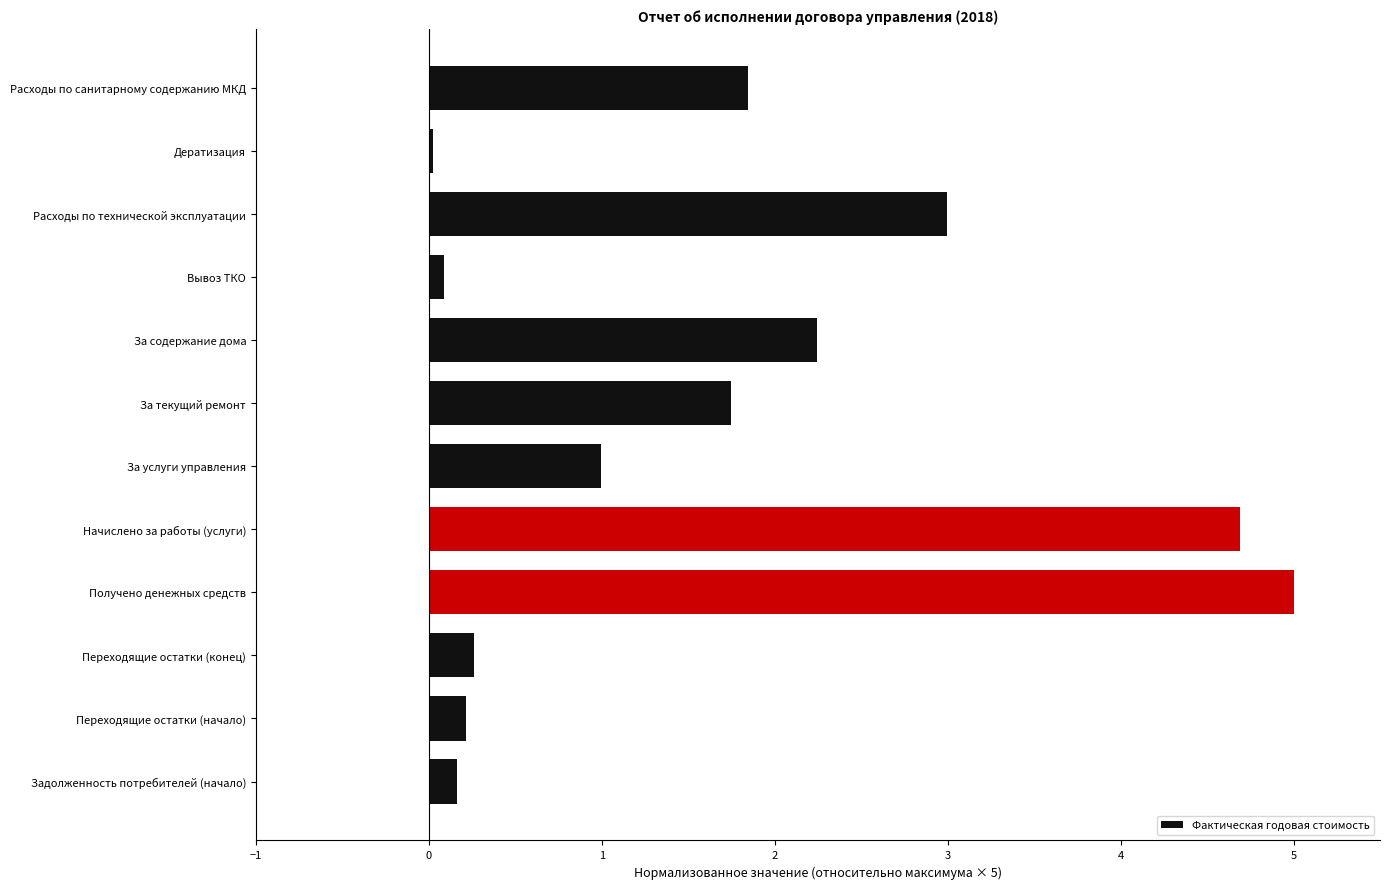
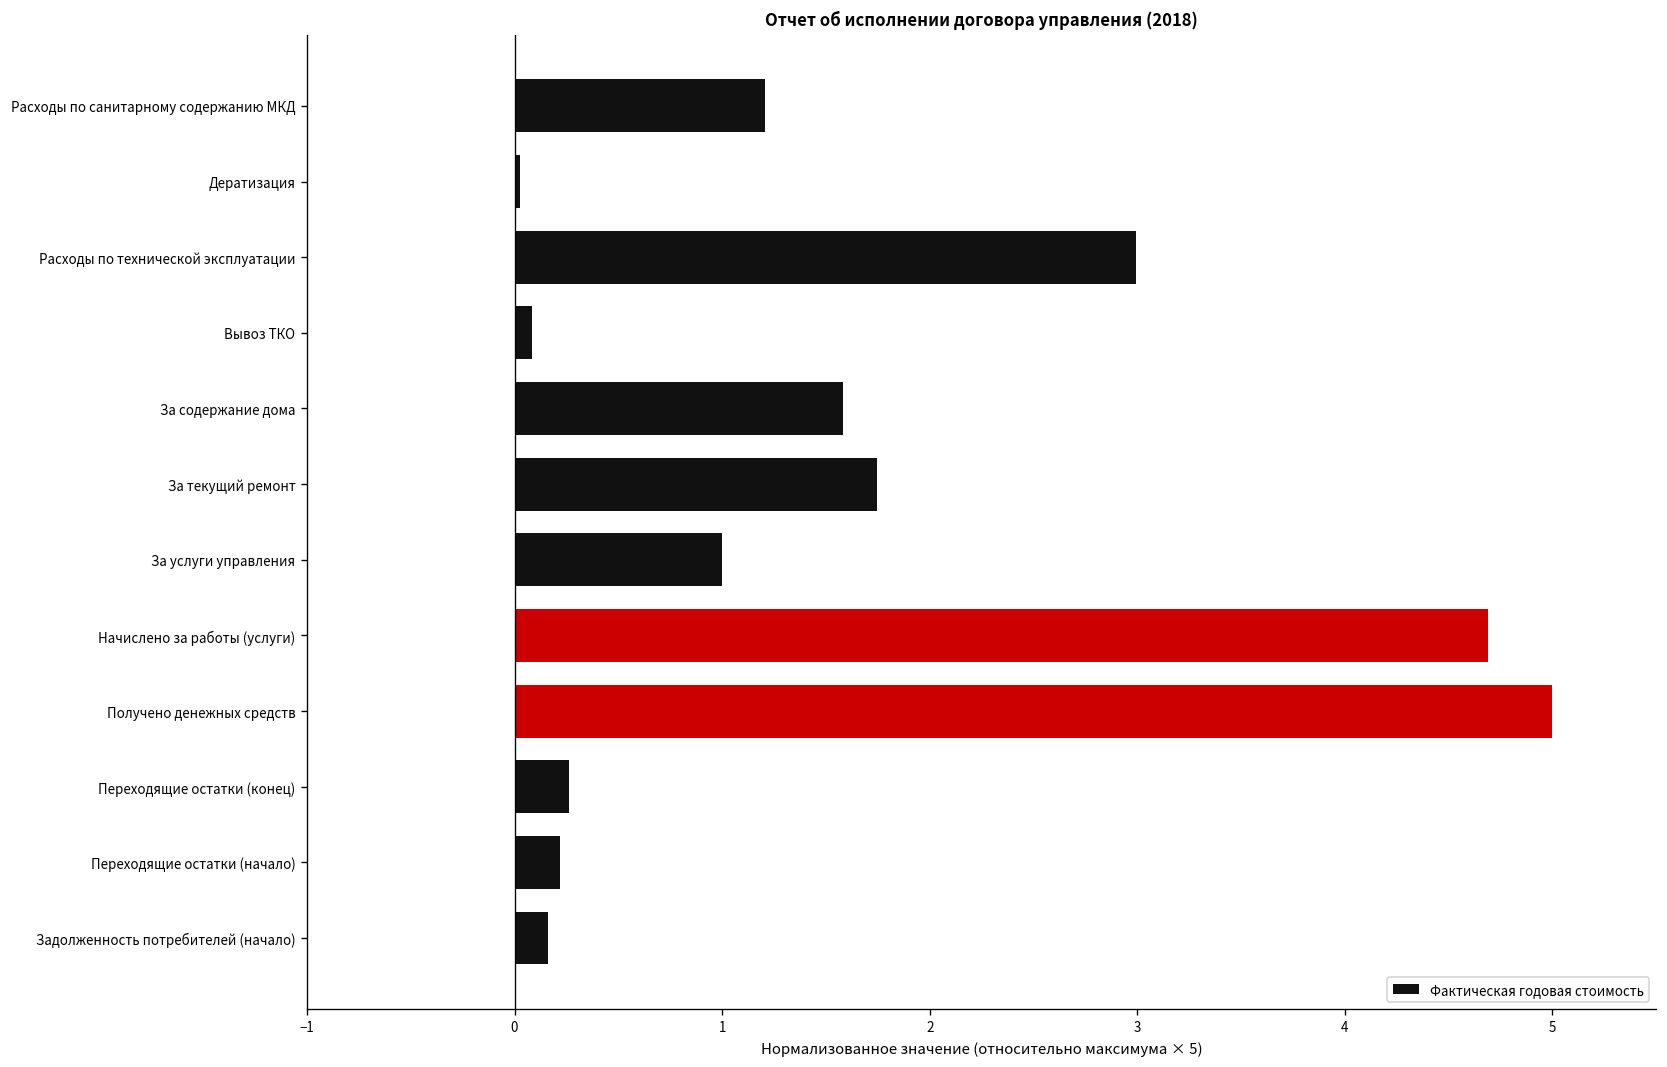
Фактическая годовая стоимость, Расходы по санитарному содержанию МКД: 1.84 -> 1.21
Фактическая годовая стоимость, За содержание дома: 2.25 -> 1.58
